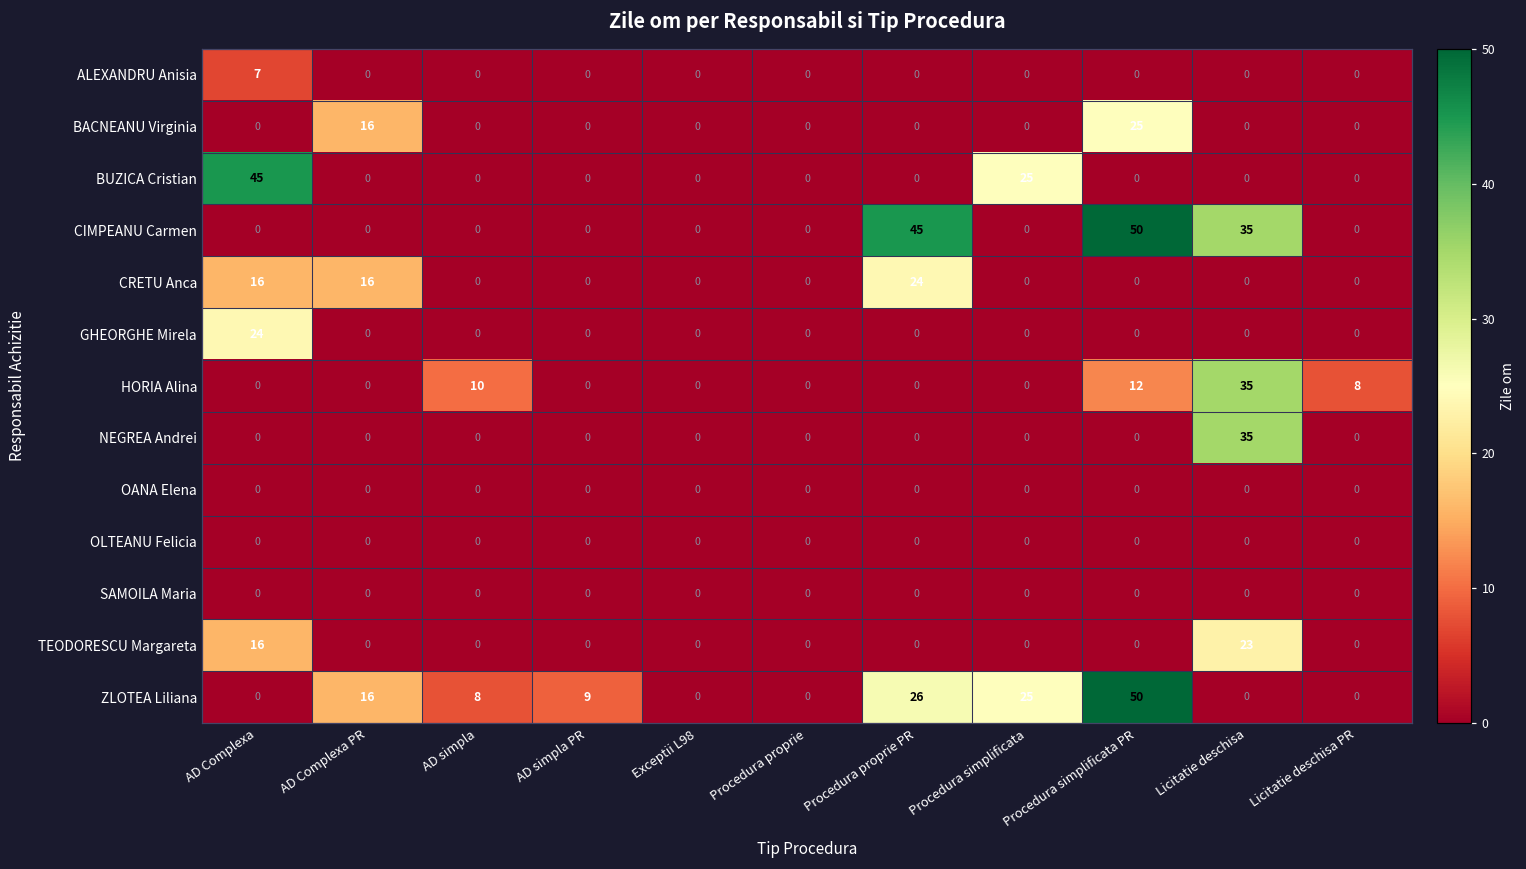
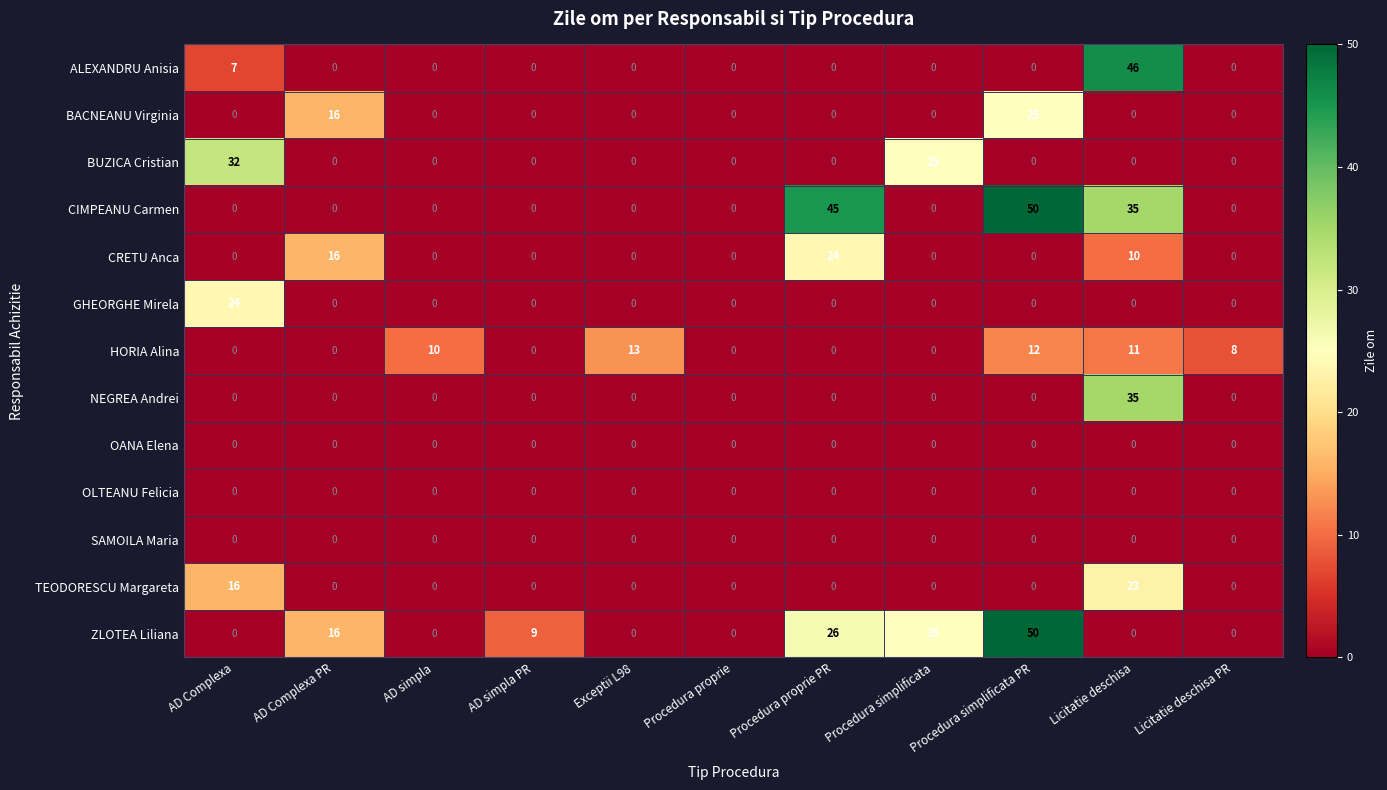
ALEXANDRU Anisia, Licitatie deschisa: 0 -> 46
BUZICA Cristian, AD Complexa: 45 -> 32
CRETU Anca, AD Complexa: 16 -> 0
CRETU Anca, Licitatie deschisa: 0 -> 10
HORIA Alina, Exceptii L98: 0 -> 13
HORIA Alina, Licitatie deschisa: 35 -> 11
ZLOTEA Liliana, AD simpla: 8 -> 0
